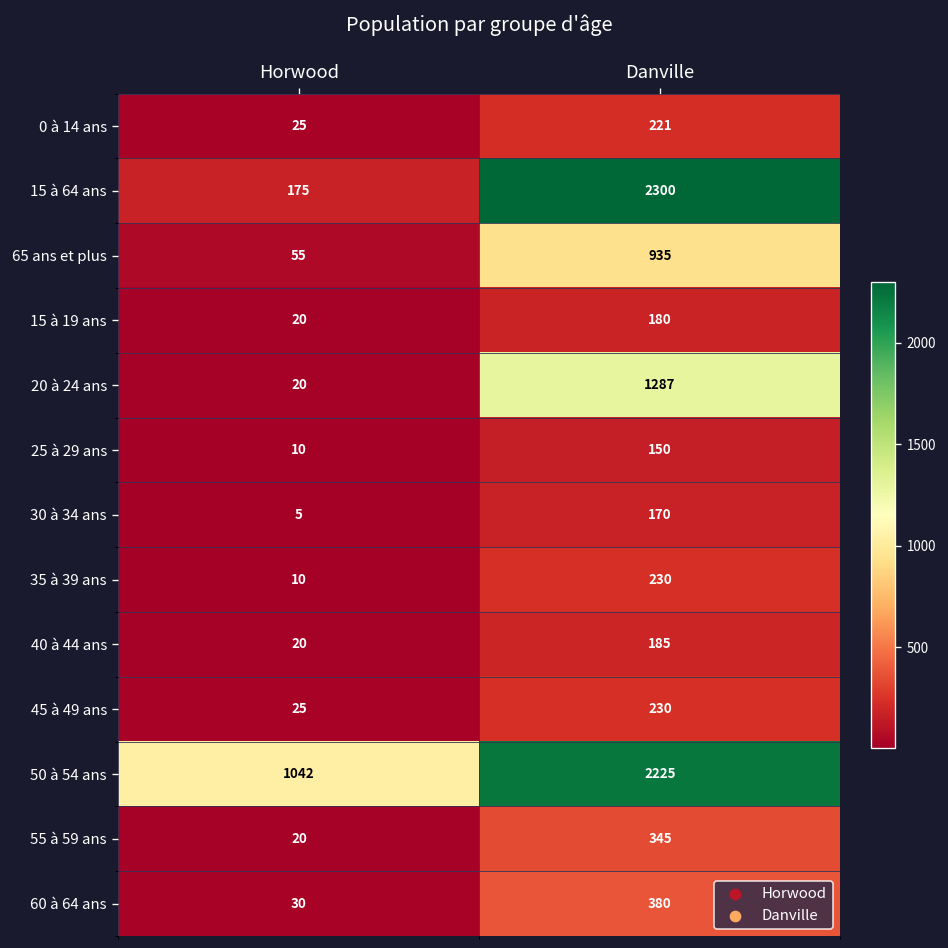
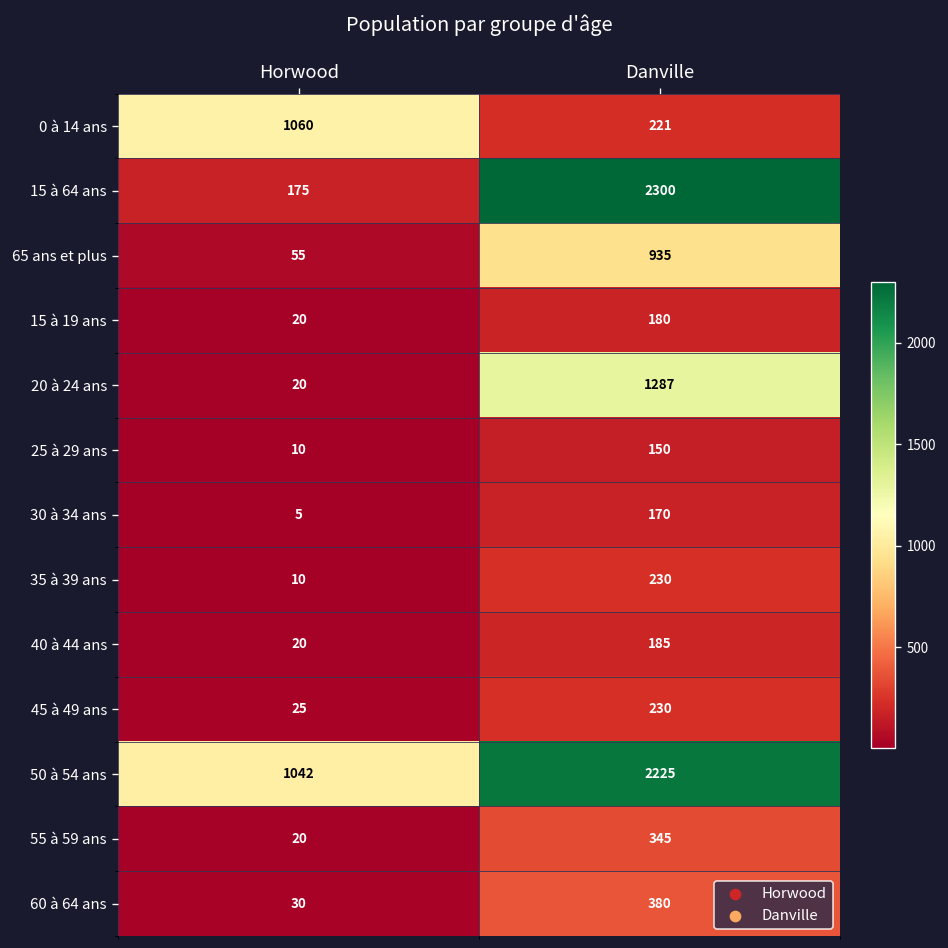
0 à 14 ans, Horwood: 25 -> 1060
